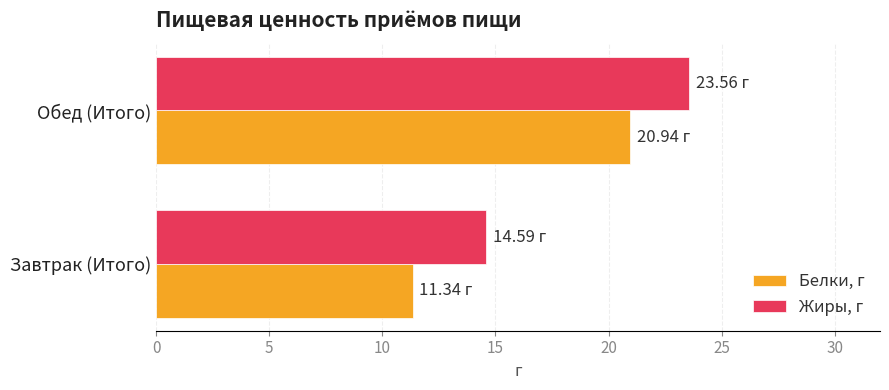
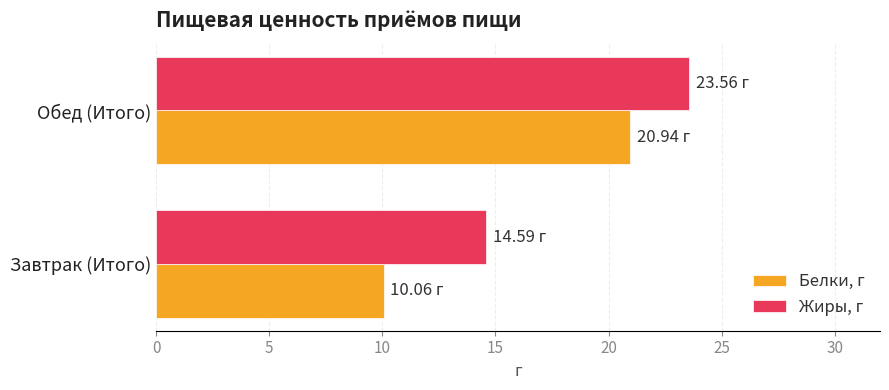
Белки, г, Завтрак (Итого): 11.34 -> 10.06
